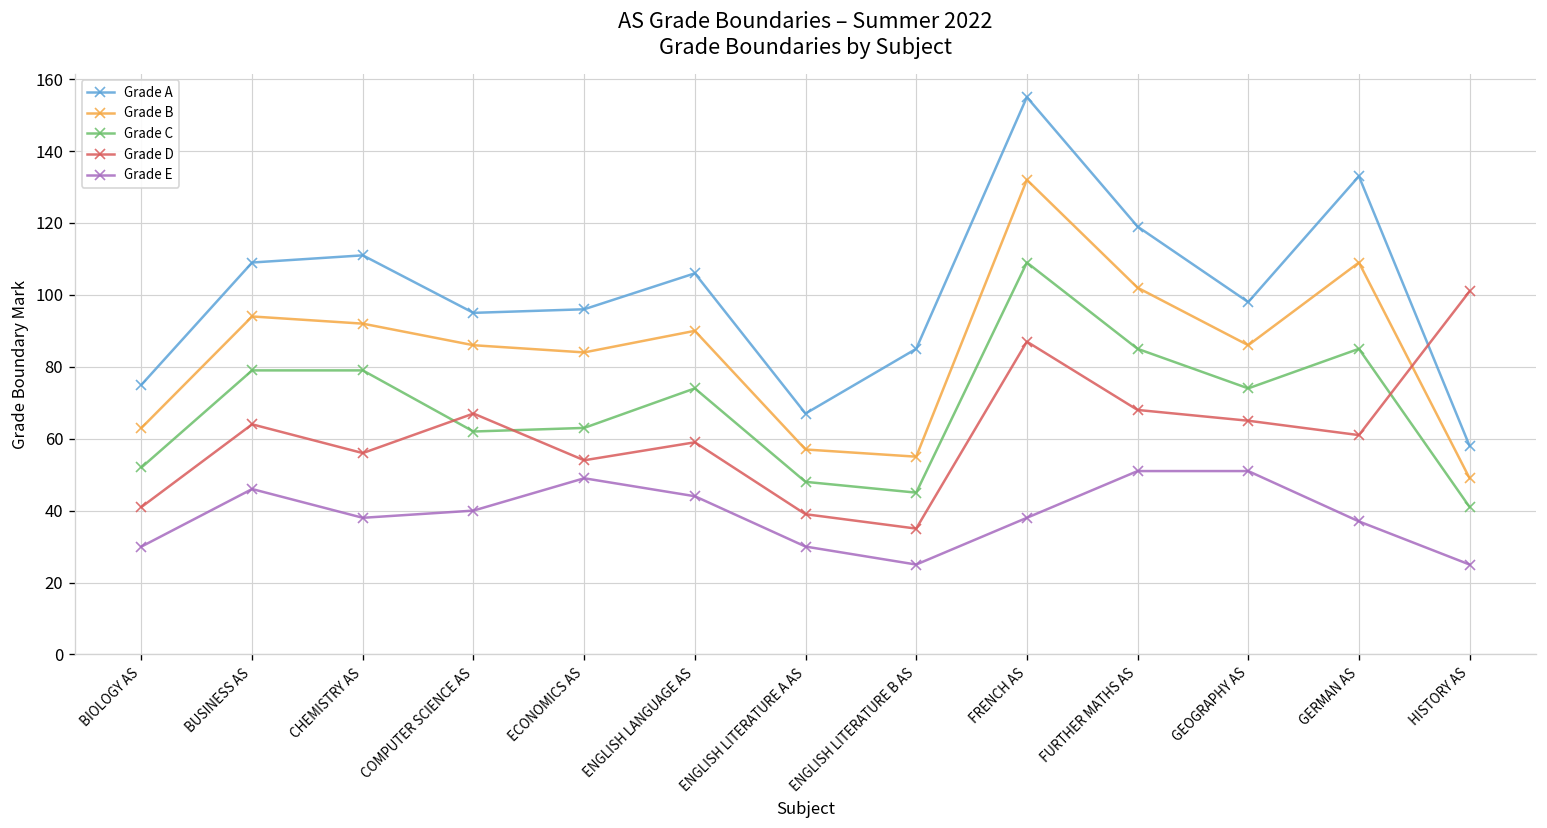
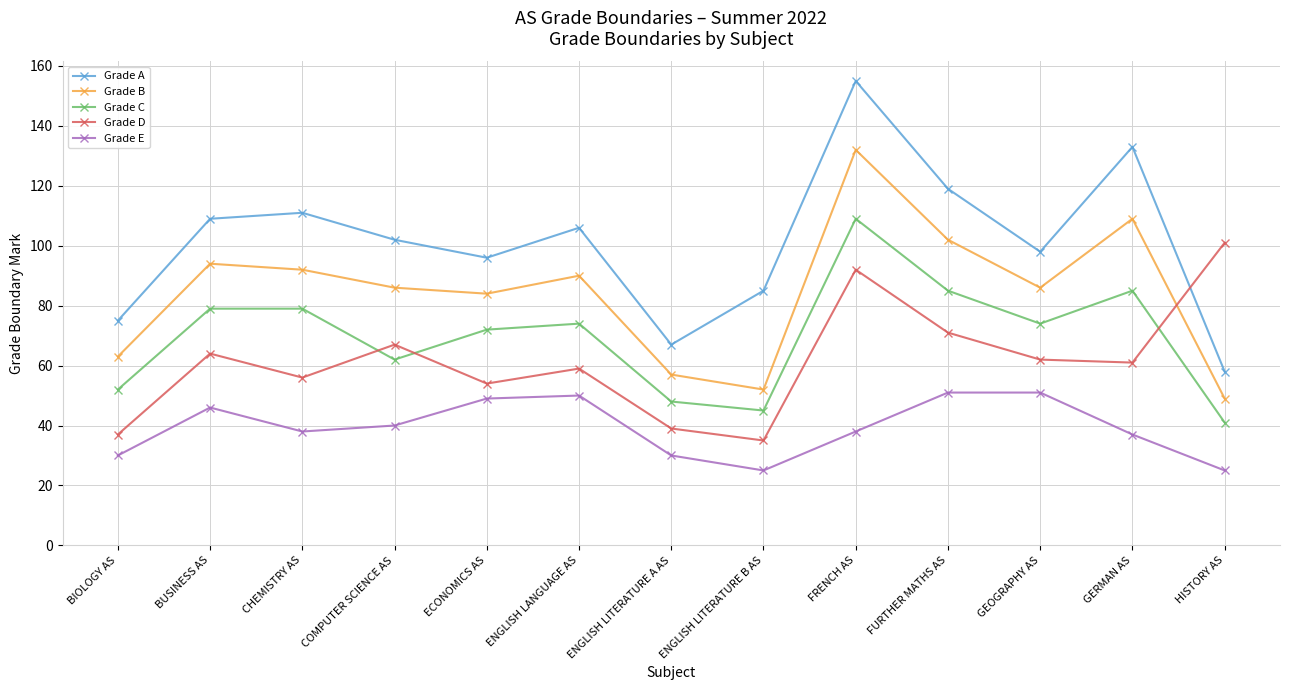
Grade D, BIOLOGY AS: 41 -> 37
Grade A, COMPUTER SCIENCE AS: 95 -> 102
Grade C, ECONOMICS AS: 63 -> 72
Grade E, ENGLISH LANGUAGE AS: 44 -> 50
Grade B, ENGLISH LITERATURE B AS: 55 -> 52
Grade D, FRENCH AS: 87 -> 92
Grade D, FURTHER MATHS AS: 68 -> 71
Grade D, GEOGRAPHY AS: 65 -> 62
